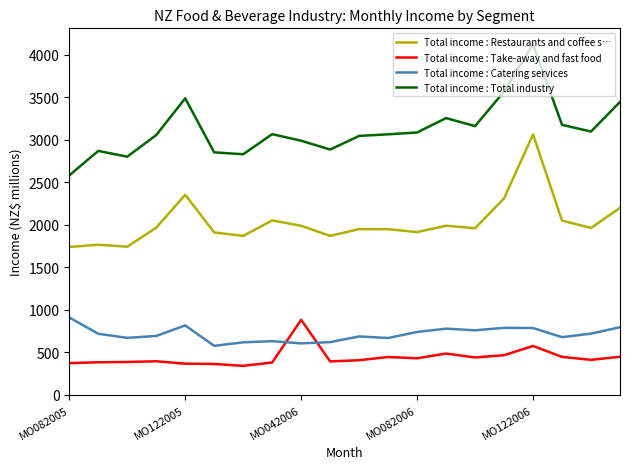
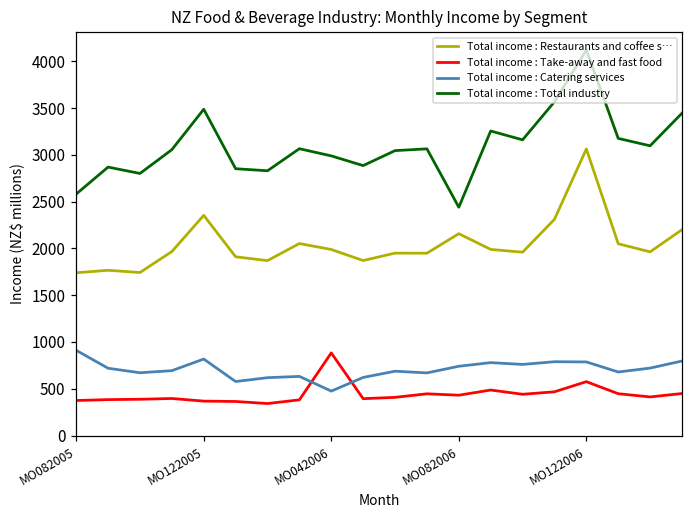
Total income : Catering services, MO042006: 600 -> 500
Total income : Restaurants and coffee s…, MO082006: 1900 -> 2200
Total income : Total industry, MO082006: 3100 -> 2400
